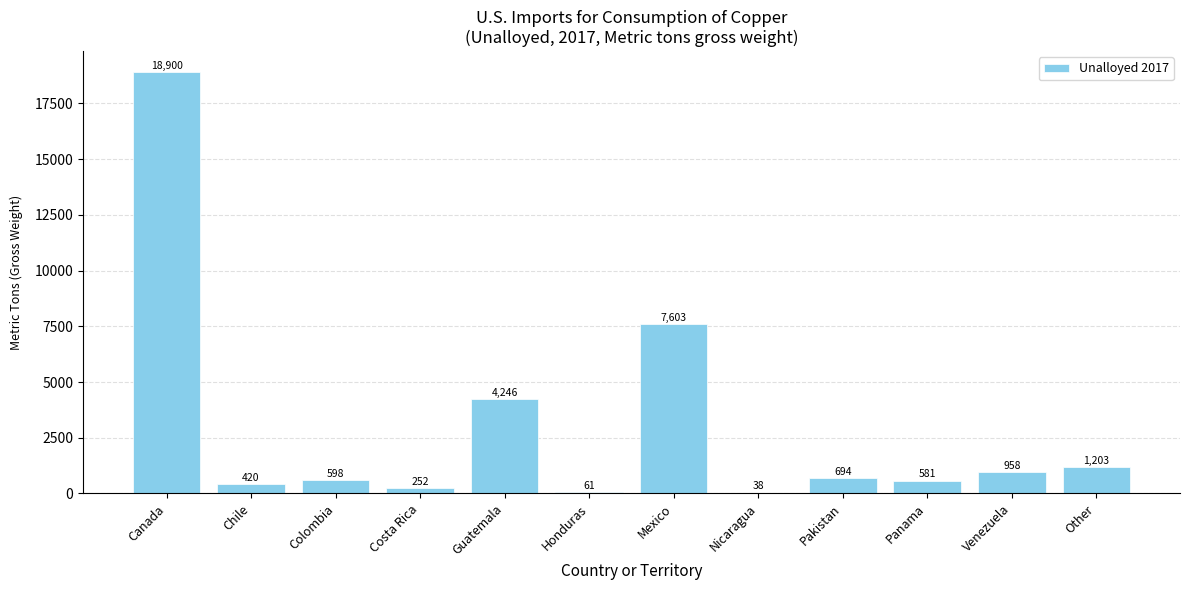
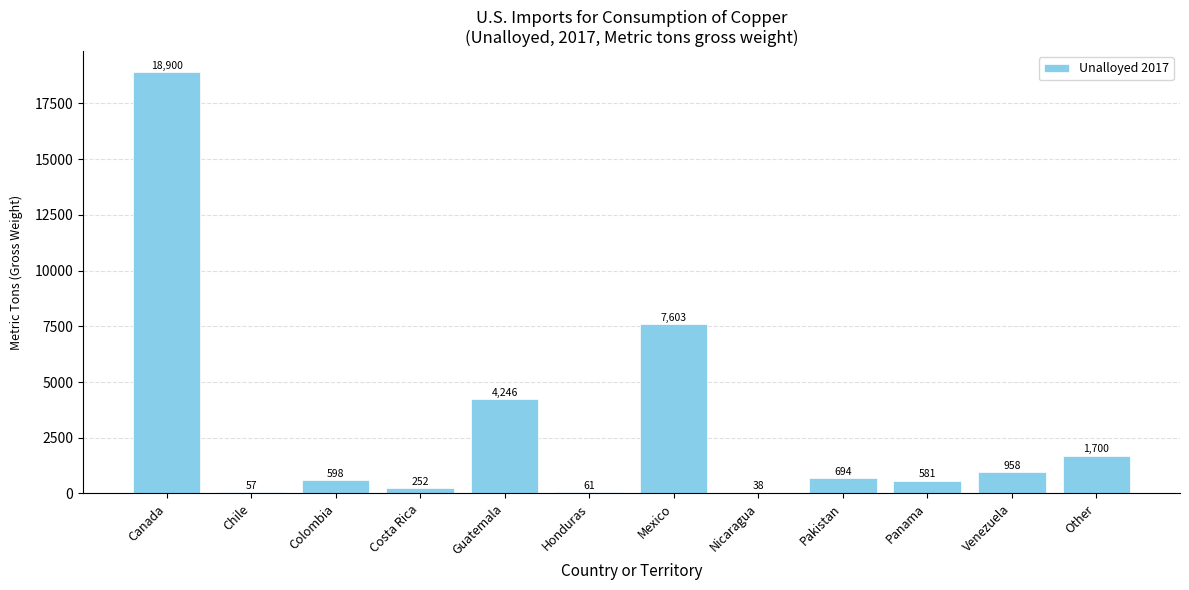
Chile: 420 -> 57
Other: 1,203 -> 1,700
